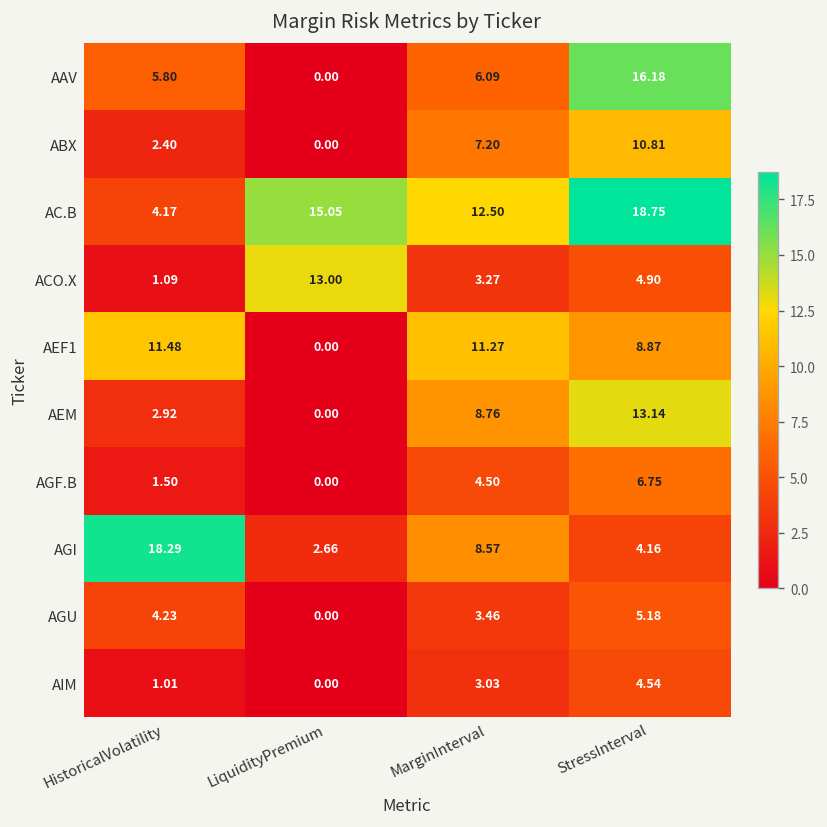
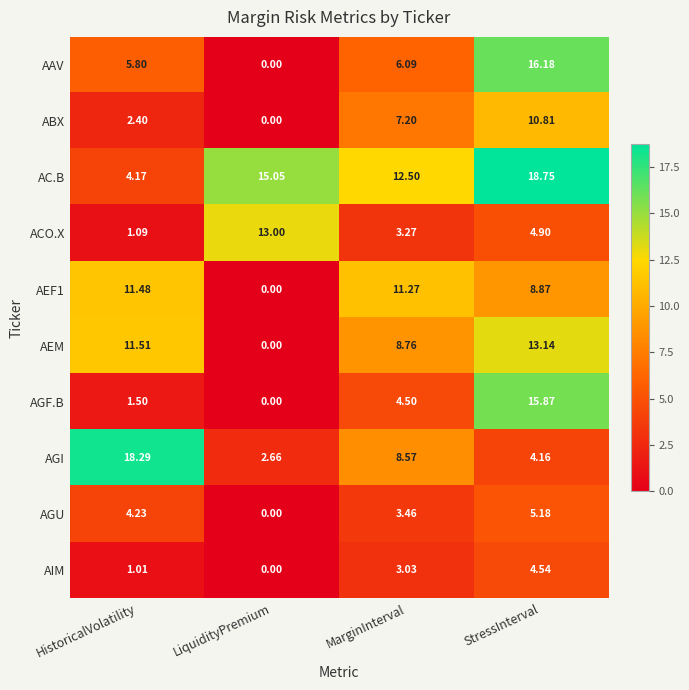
AEM, HistoricalVolatility: 2.92 -> 11.51
AGF.B, StressInterval: 6.75 -> 15.87
